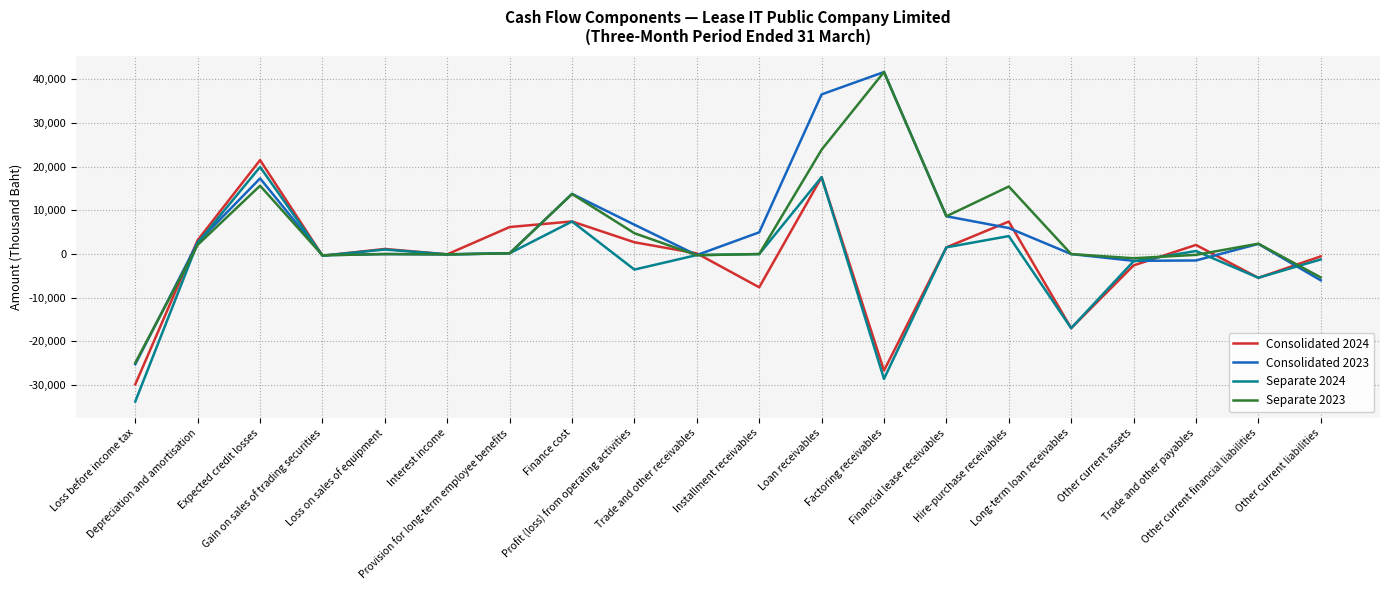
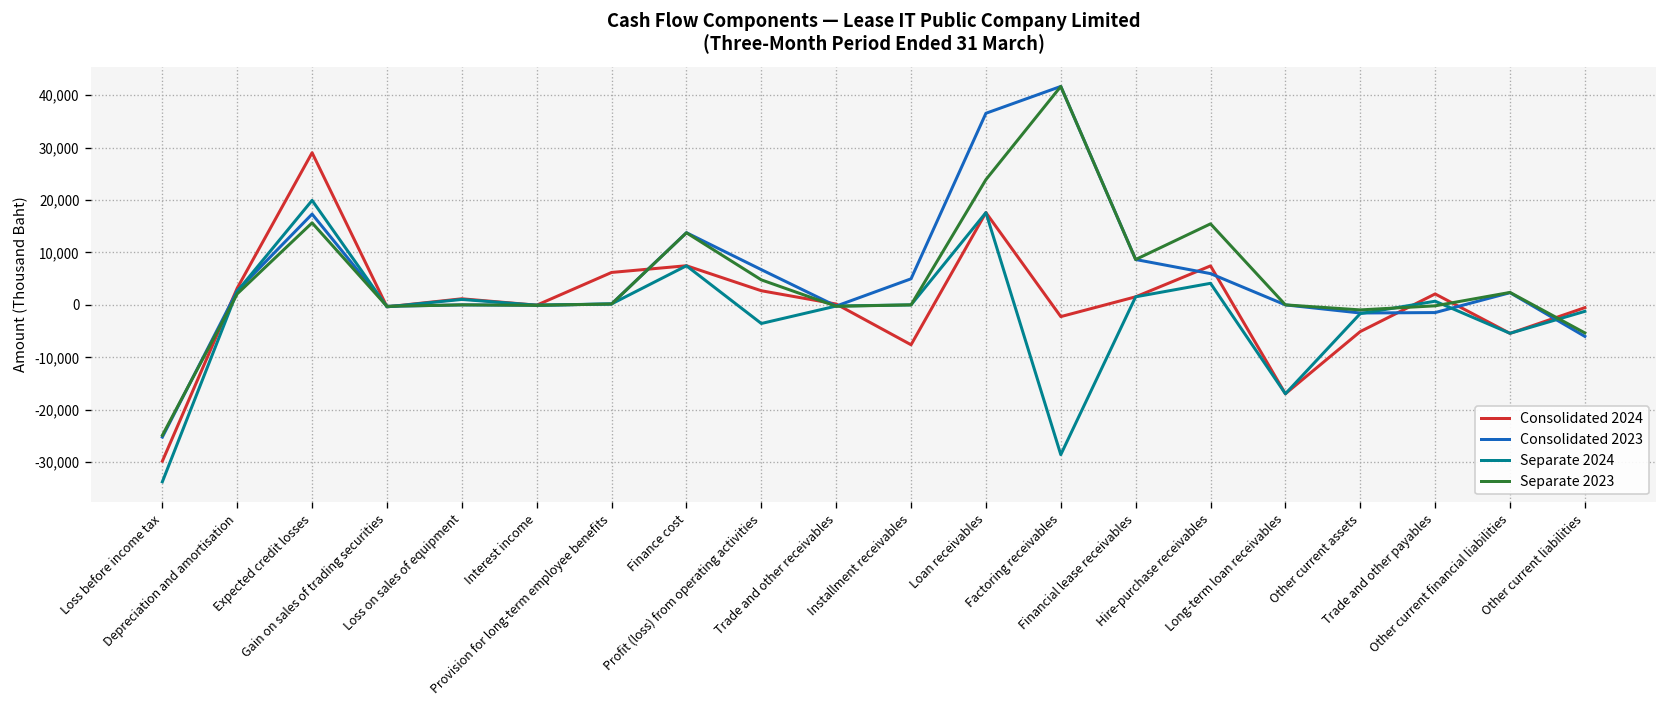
Consolidated 2024, Expected credit losses: 21,000 -> 29,000
Consolidated 2024, Factoring receivables: -27,000 -> -2,000
Consolidated 2024, Other current assets: -3,000 -> -5,000
